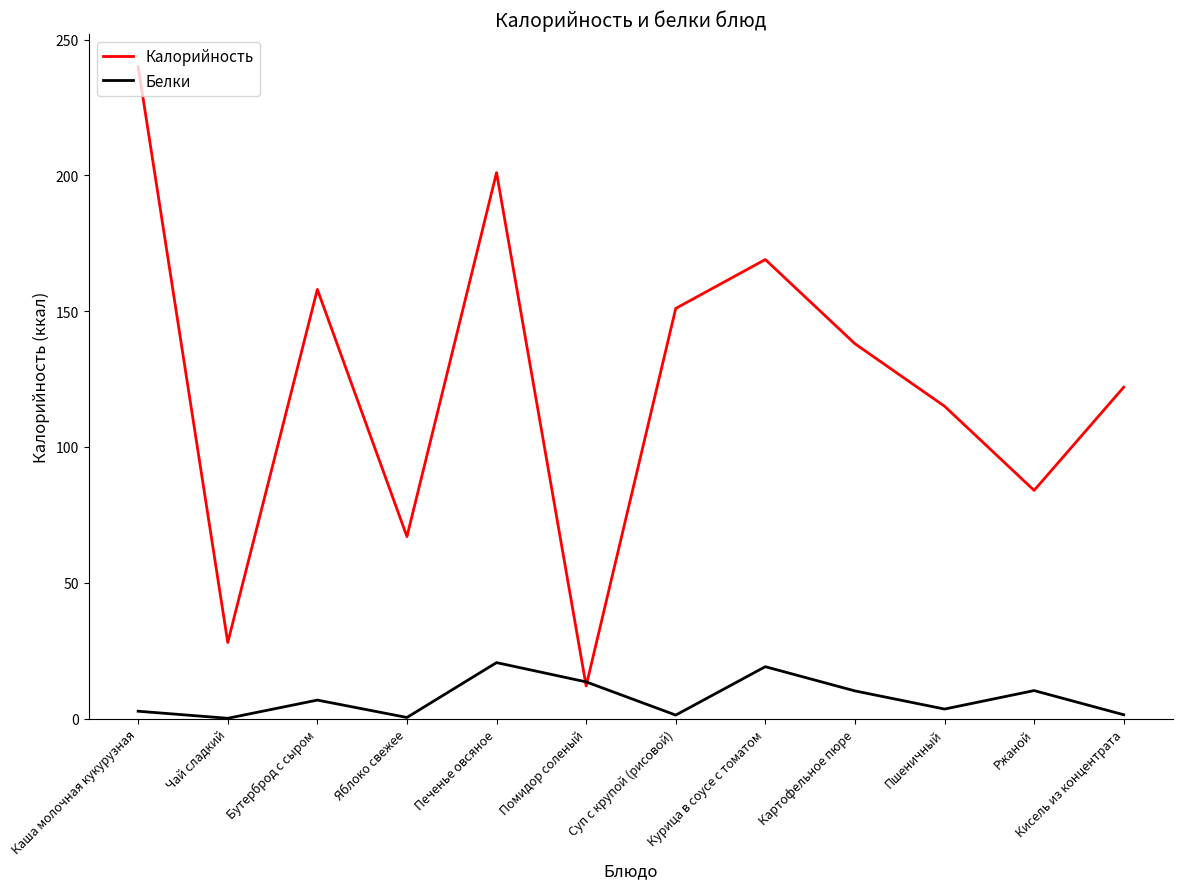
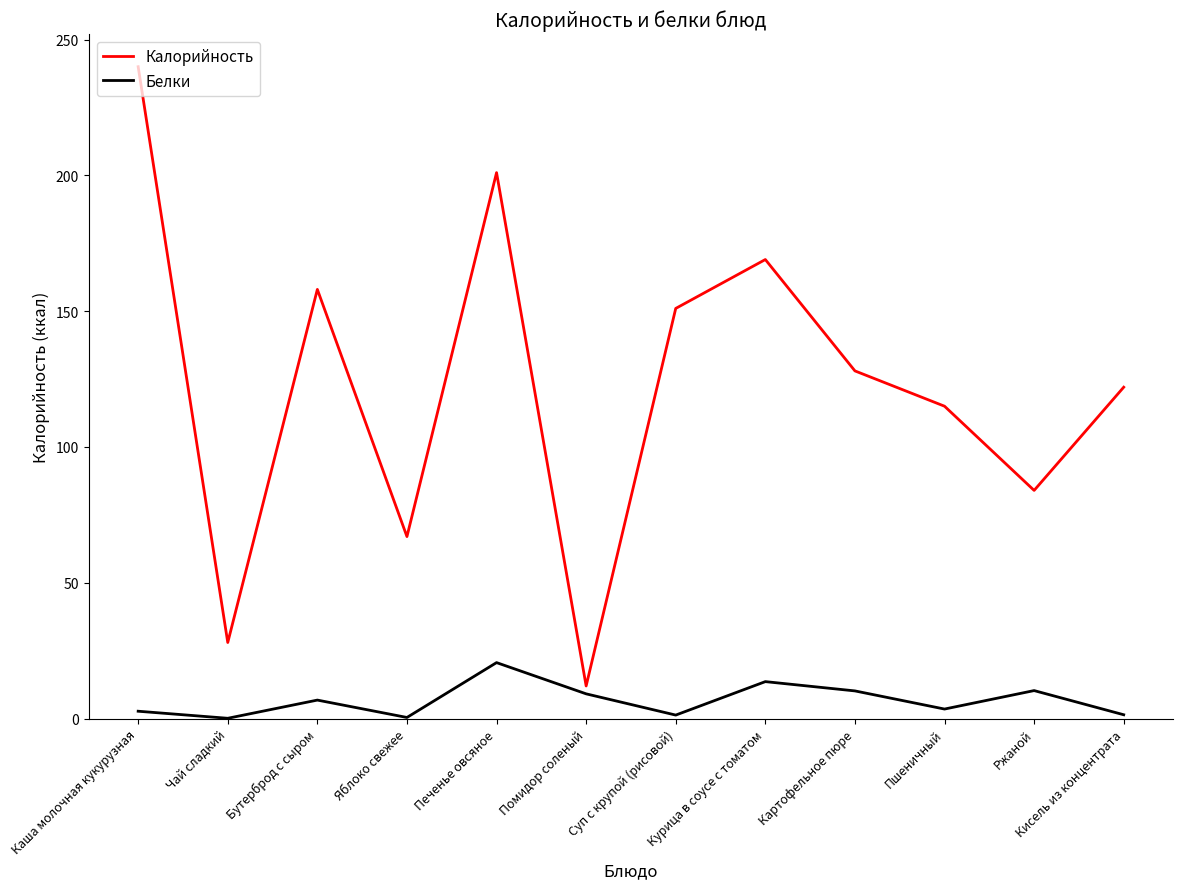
Белки, Помидор соленый: 14 -> 9
Белки, Курица в соусе с томатом: 19 -> 14
Калорийность, Картофельное пюре: 138 -> 128
